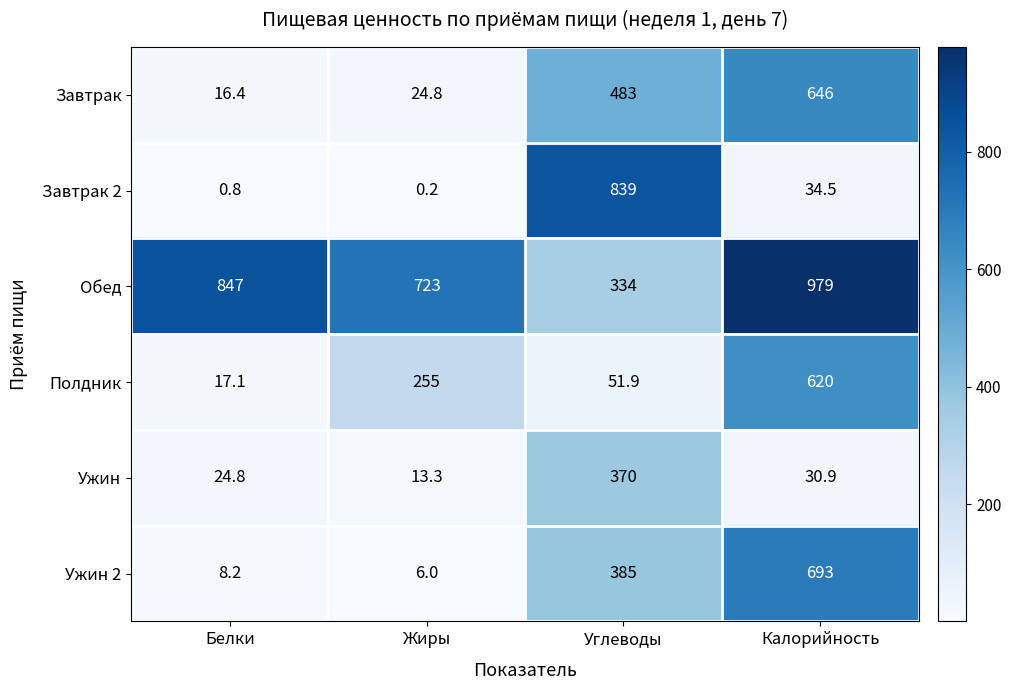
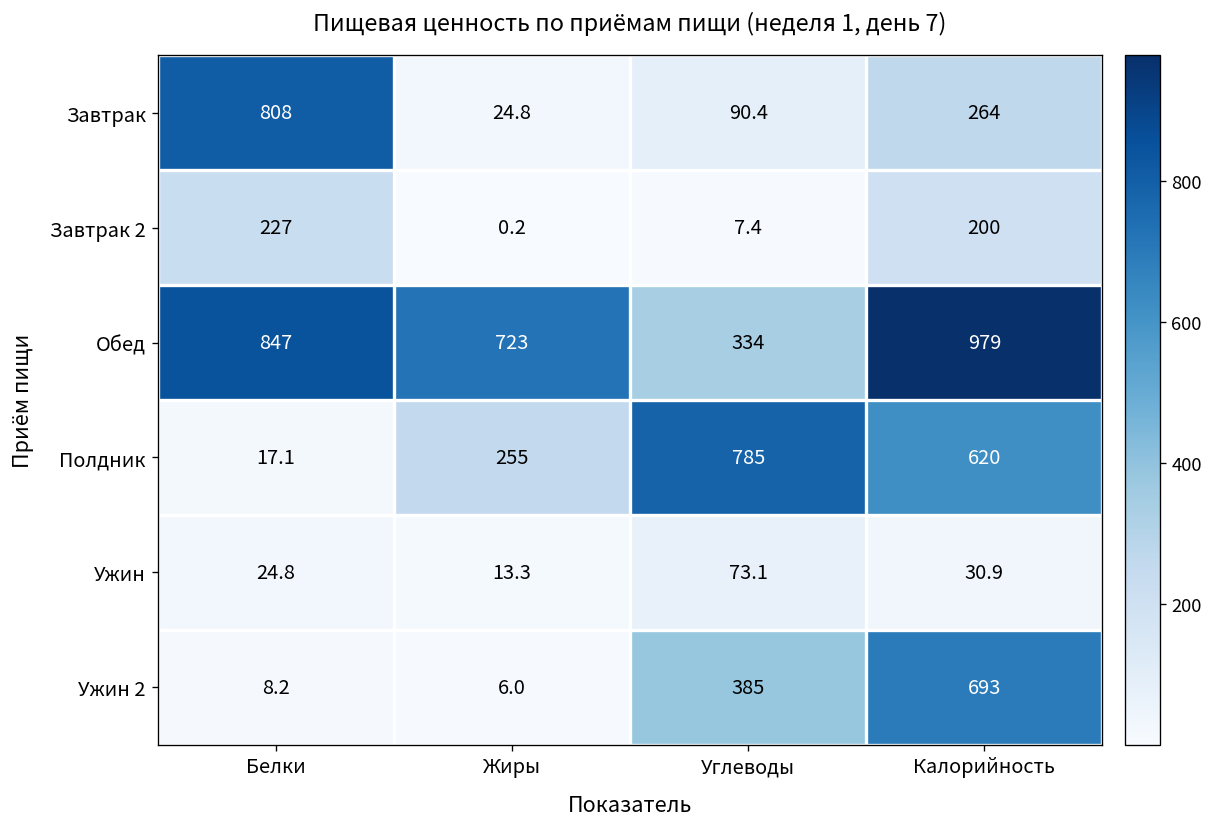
Завтрак, Белки: 16.4 -> 808
Завтрак, Углеводы: 483 -> 90.4
Завтрак, Калорийность: 646 -> 264
Завтрак 2, Белки: 0.8 -> 227
Завтрак 2, Углеводы: 839 -> 7.4
Завтрак 2, Калорийность: 34.5 -> 200
Полдник, Углеводы: 51.9 -> 785
Ужин, Углеводы: 370 -> 73.1
